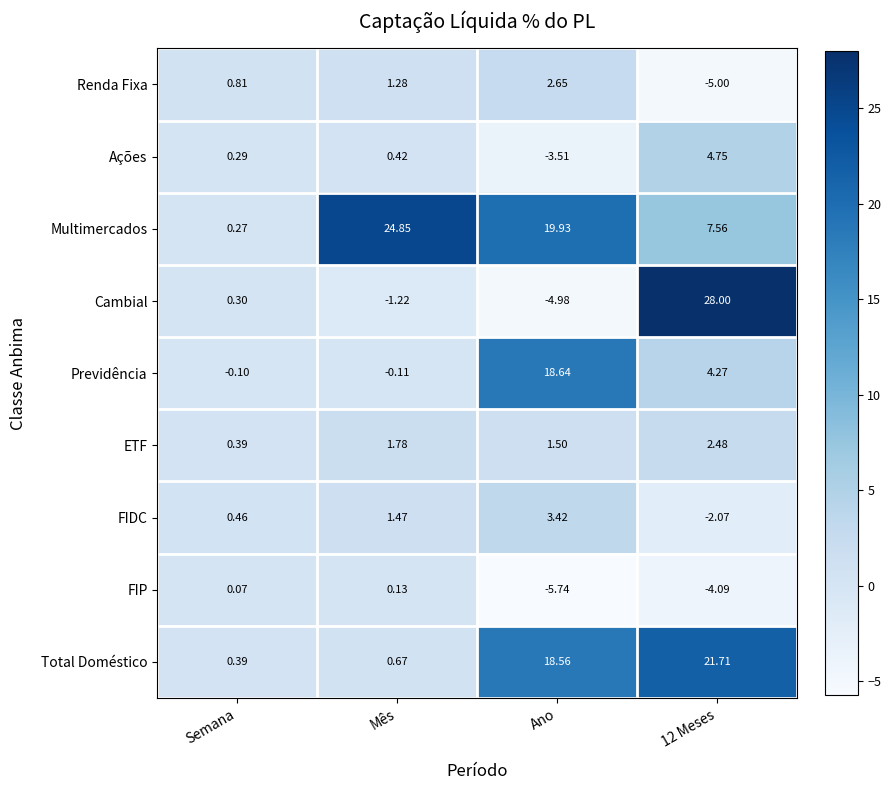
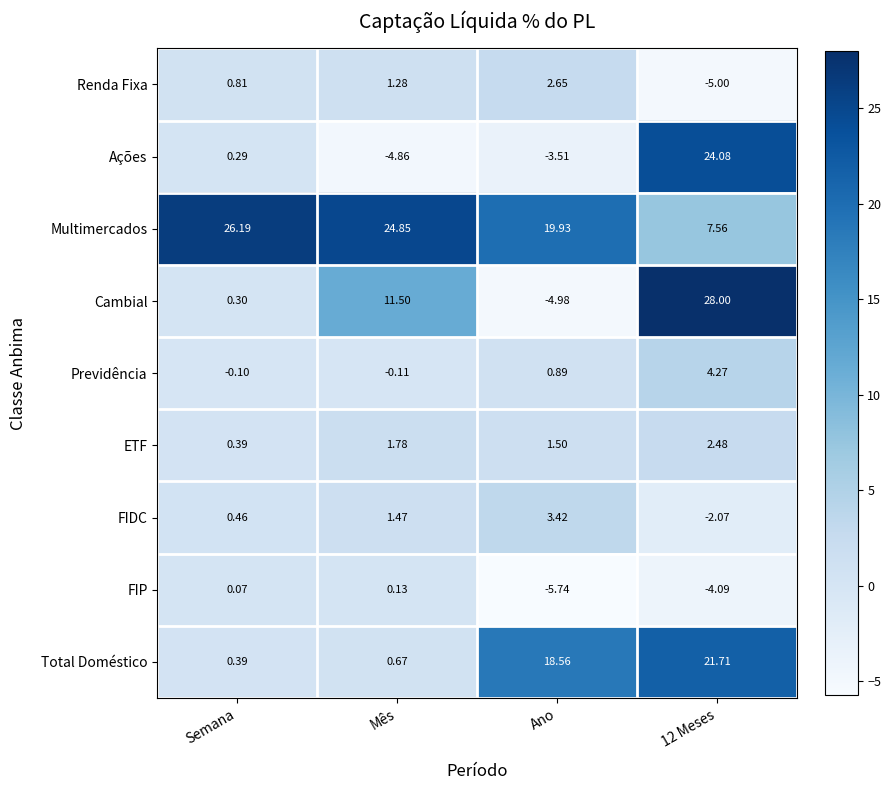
Ações, Mês: 0.42 -> -4.86
Ações, 12 Meses: 4.75 -> 24.08
Multimercados, Semana: 0.27 -> 26.19
Cambial, Mês: -1.22 -> 11.50
Previdência, Ano: 18.64 -> 0.89
